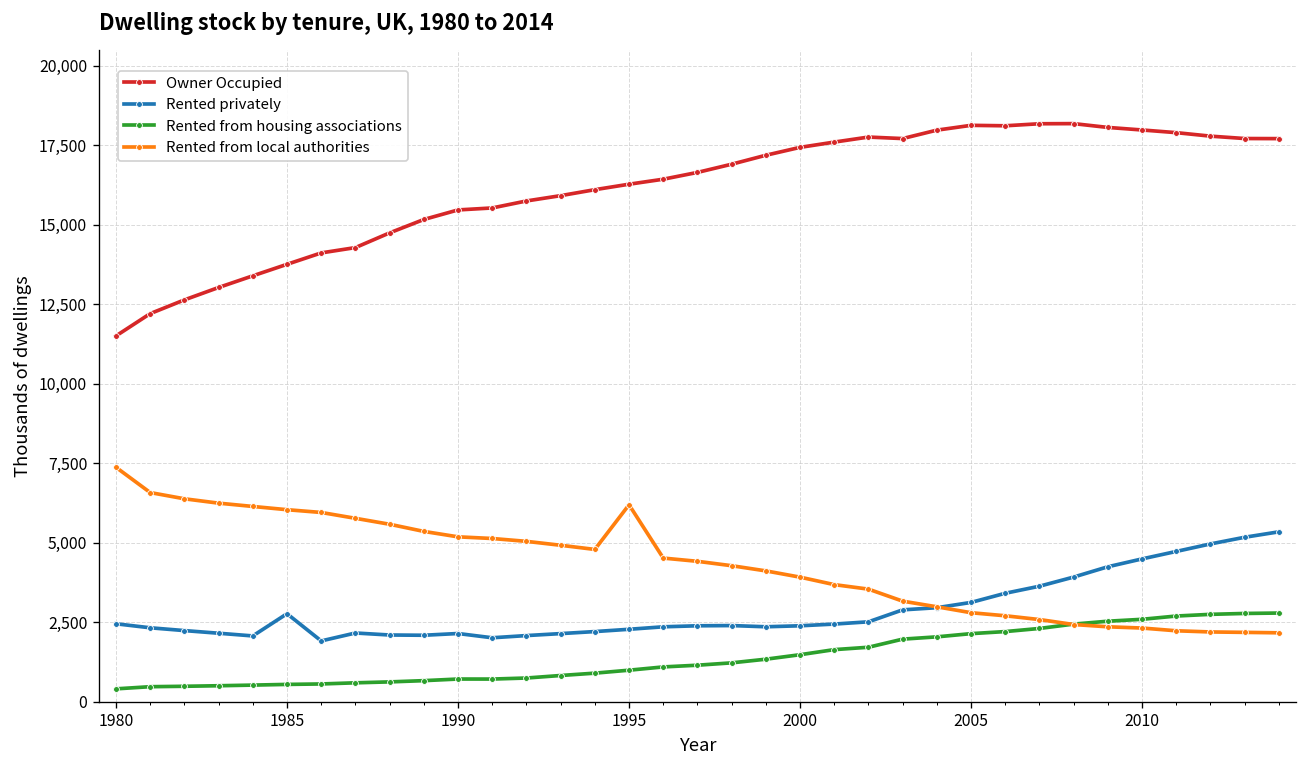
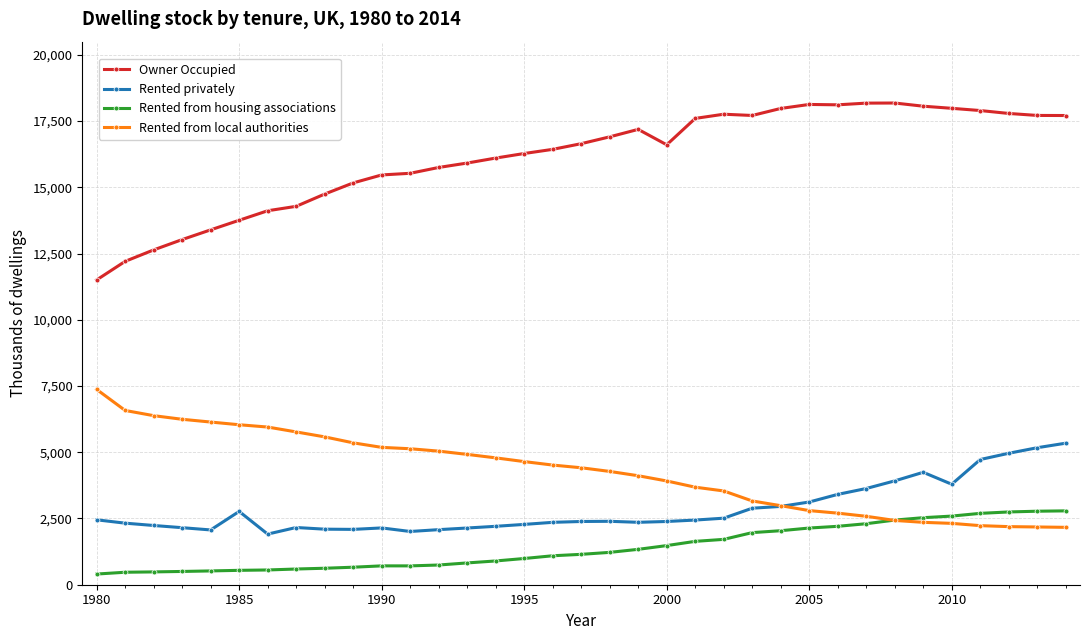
Rented from local authorities, 1995: 6,200 -> 4,600
Owner Occupied, 2000: 17,400 -> 16,600
Rented privately, 2010: 4,500 -> 3,800
